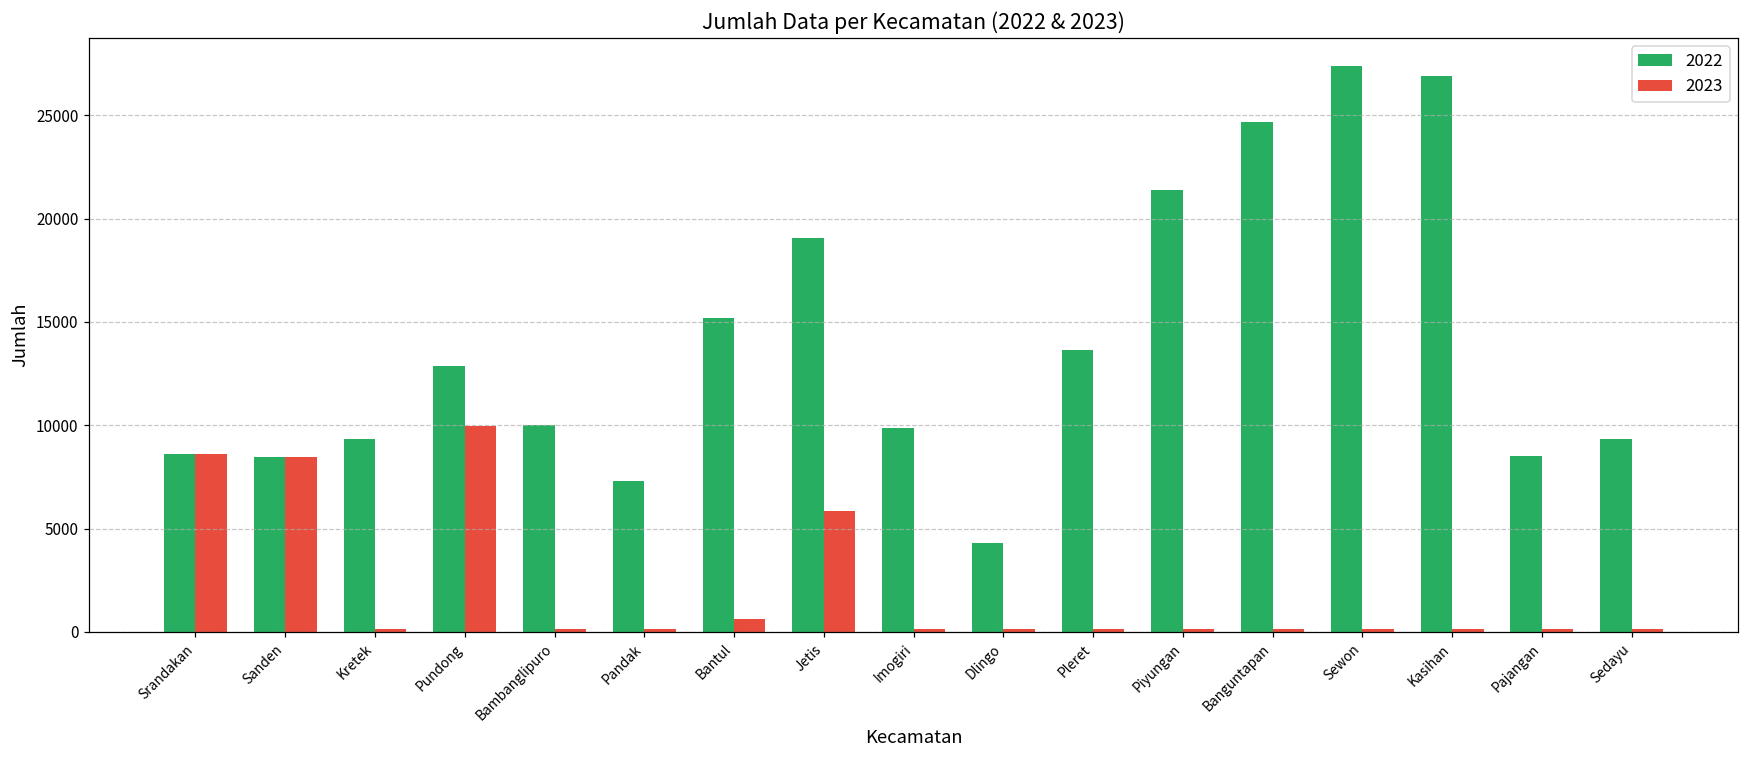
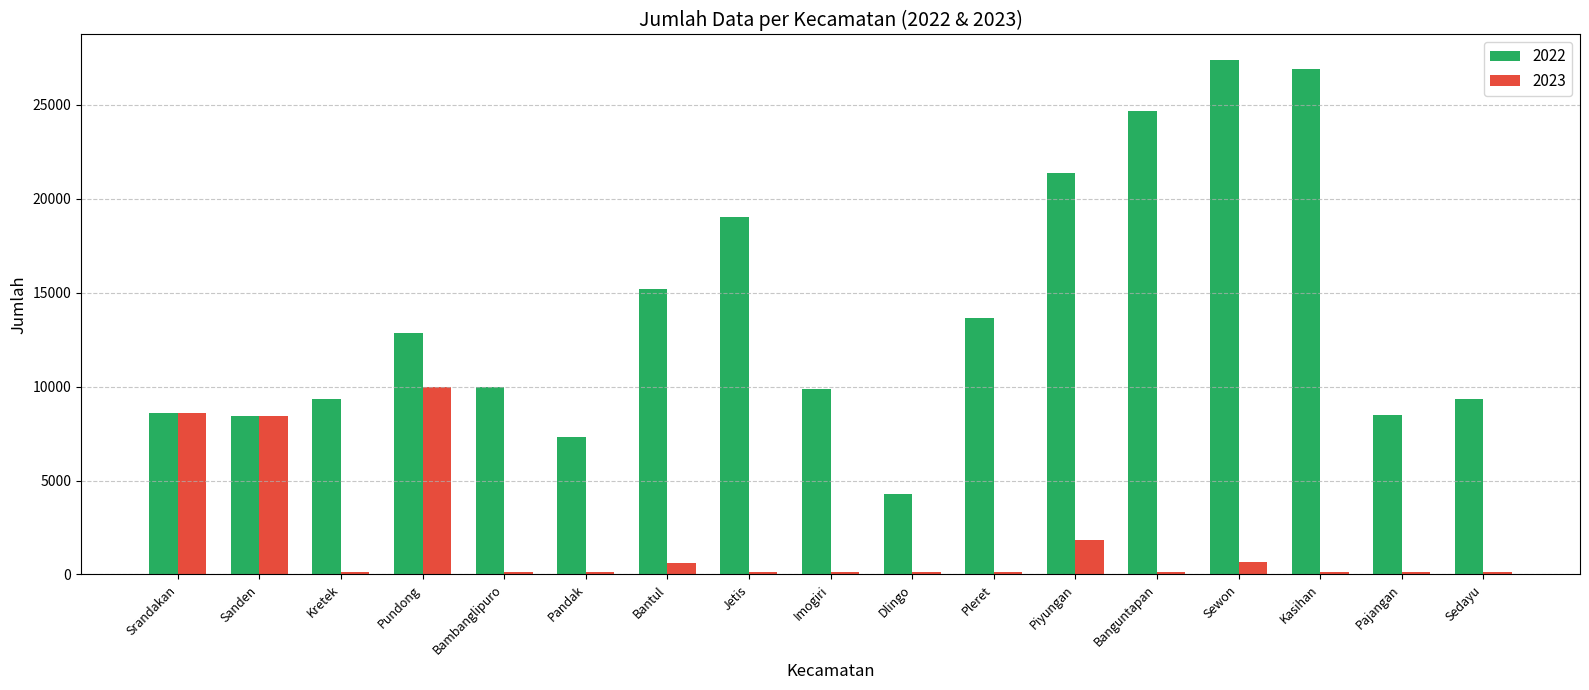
2023, Jetis: 5900 -> 100
2023, Piyungan: 100 -> 1800
2023, Sewon: 100 -> 700
